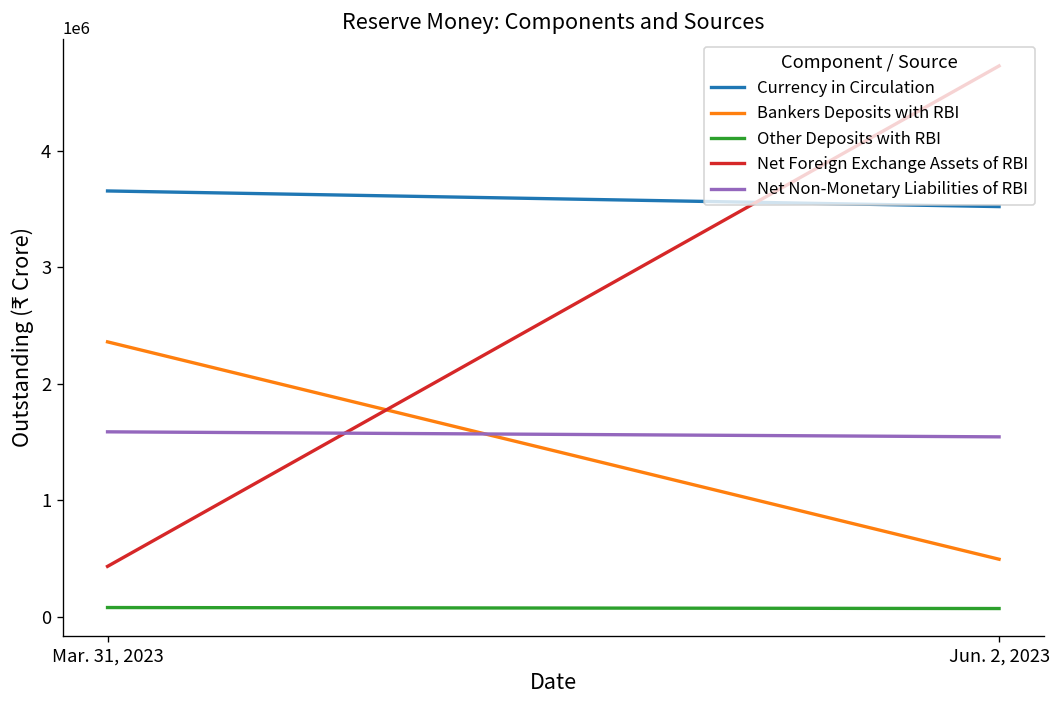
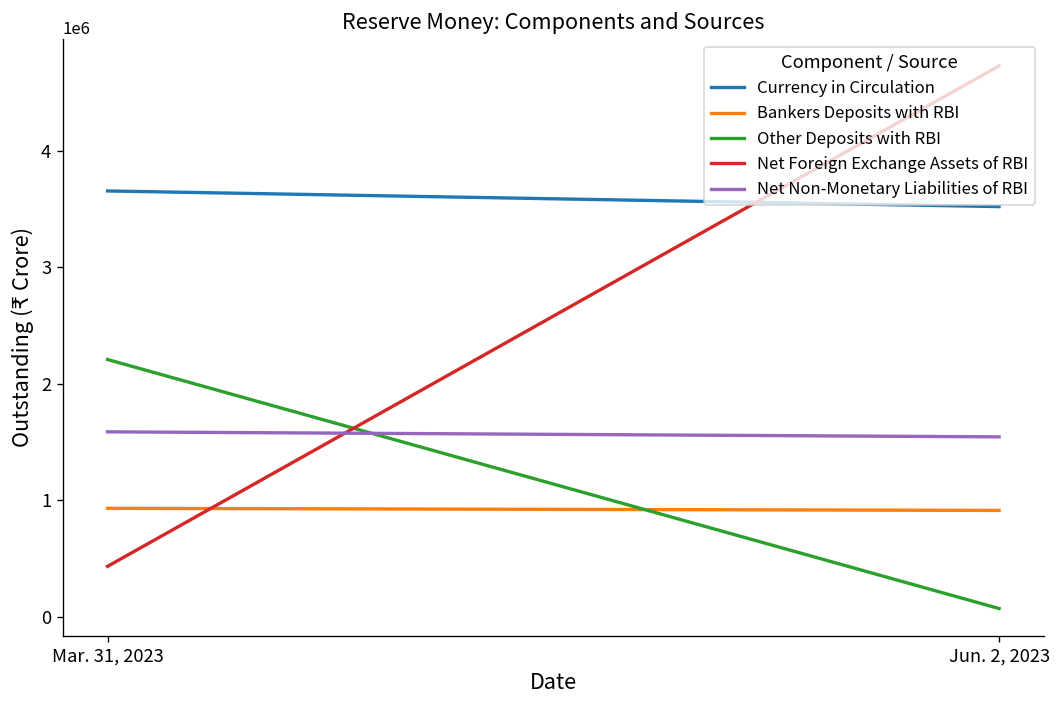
Bankers Deposits with RBI, Mar. 31, 2023: 2400000 -> 900000
Other Deposits with RBI, Mar. 31, 2023: 100000 -> 2200000
Bankers Deposits with RBI, Jun. 2, 2023: 500000 -> 900000
